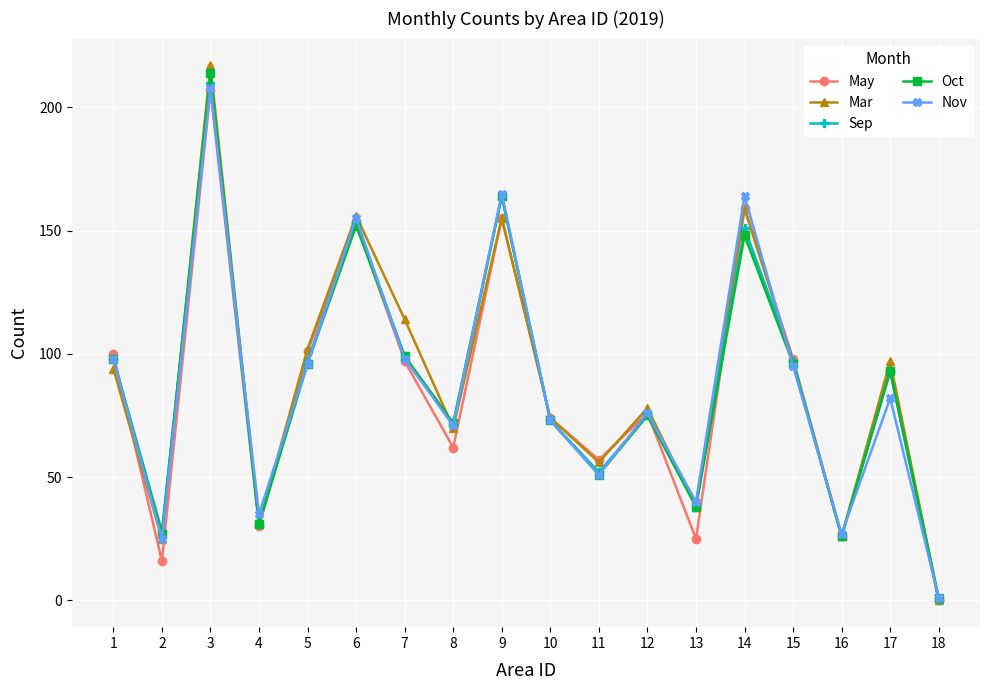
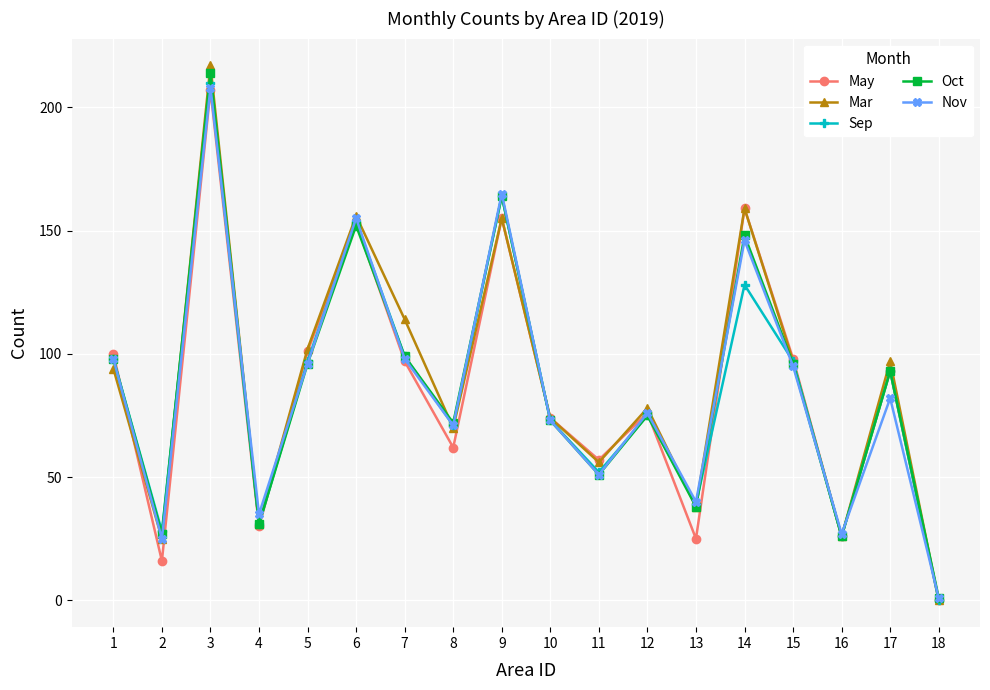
Sep, 14: 151 -> 128
Nov, 14: 164 -> 146
